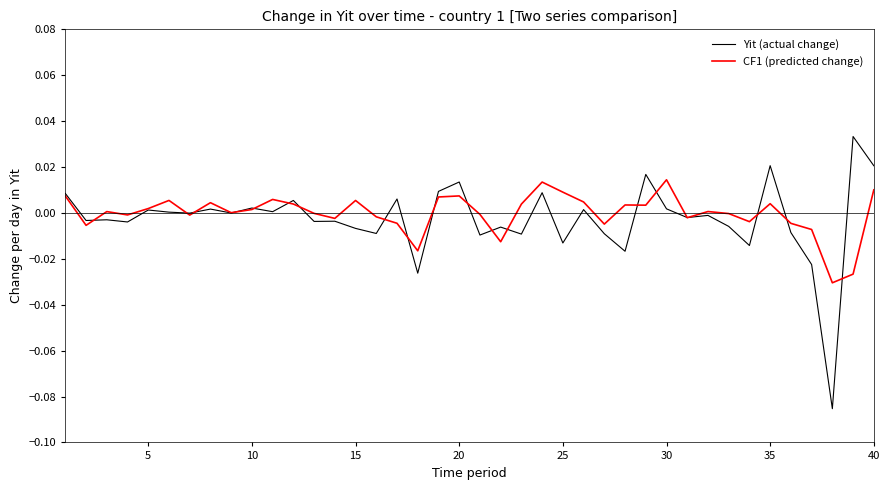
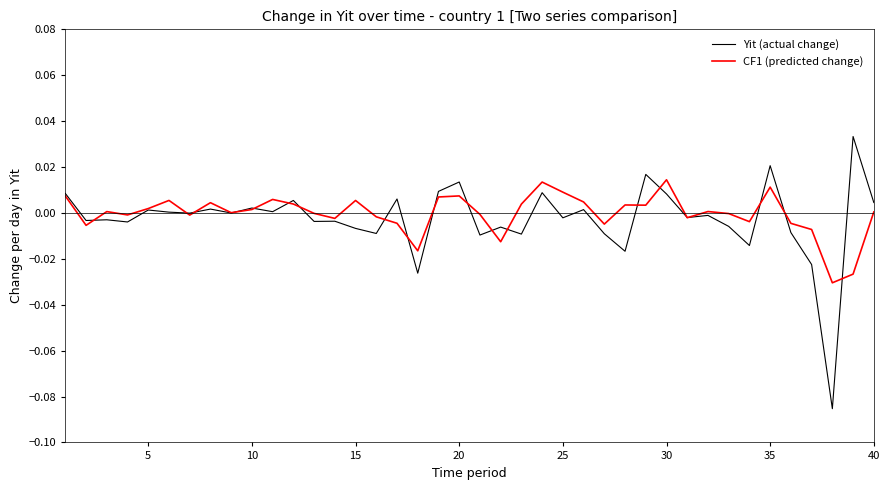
Yit (actual change), 25: -0.013 -> -0.002
Yit (actual change), 30: 0.002 -> 0.008
CF1 (predicted change), 35: 0.004 -> 0.011
Yit (actual change), 40: 0.021 -> 0.005
CF1 (predicted change), 40: 0.010 -> 0.000
